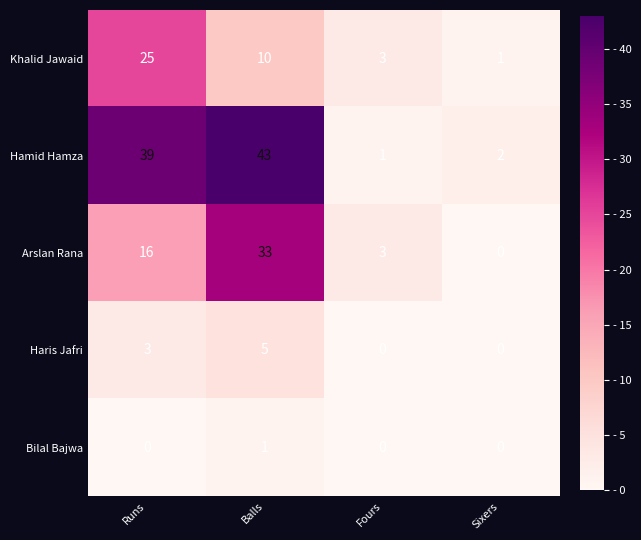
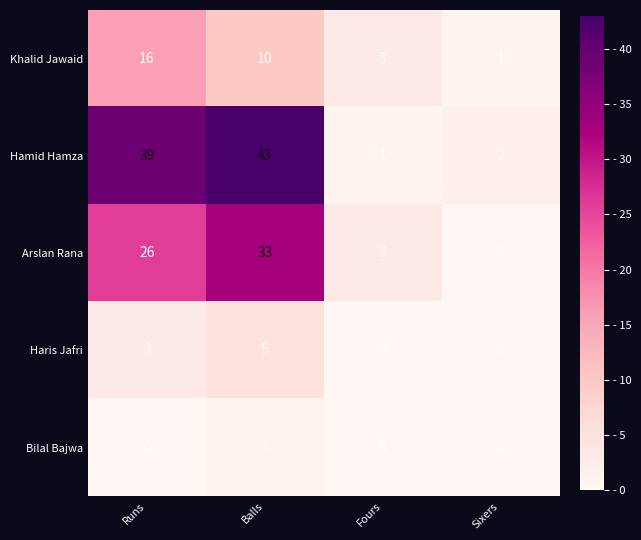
Khalid Jawaid, Runs: 25 -> 16
Arslan Rana, Runs: 16 -> 26
